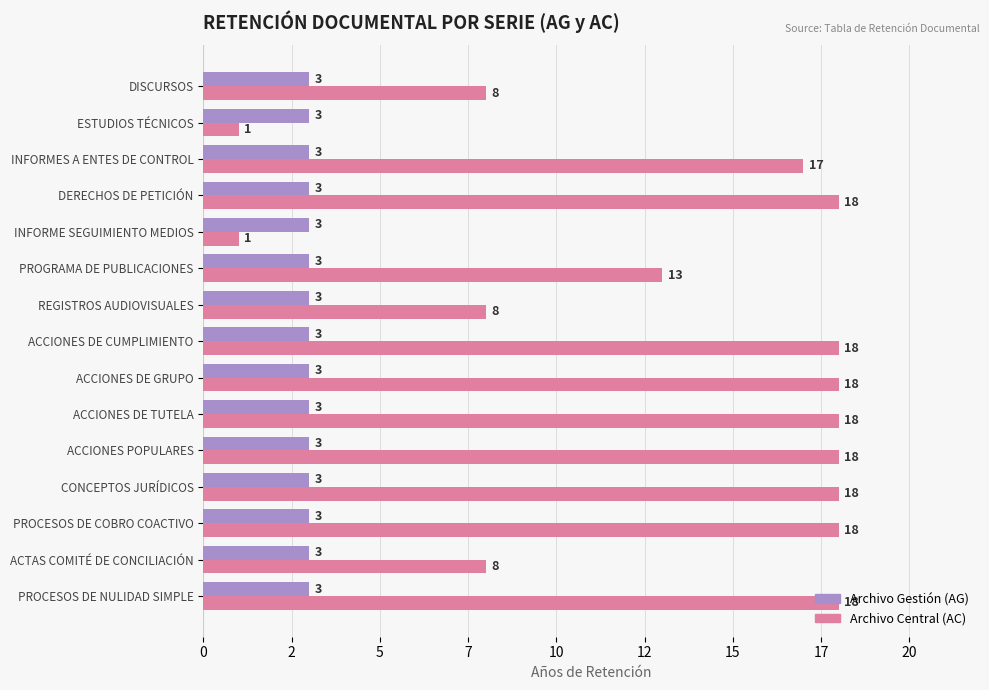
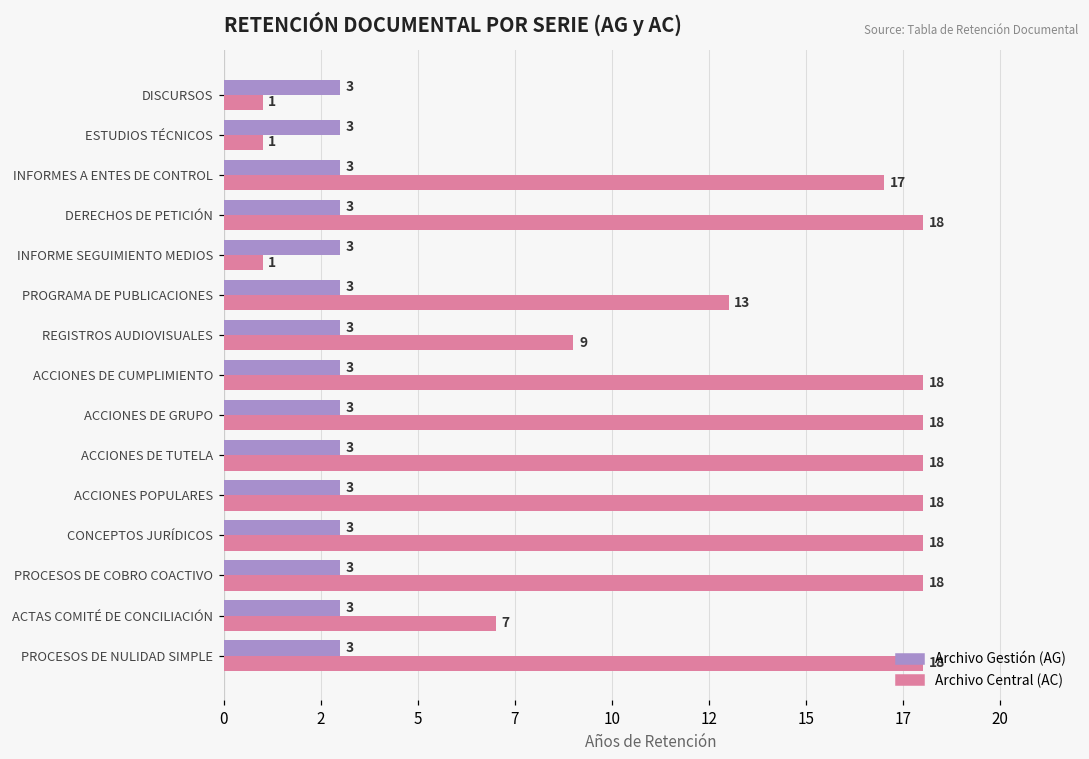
Archivo Central (AC), DISCURSOS: 8 -> 1
Archivo Central (AC), REGISTROS AUDIOVISUALES: 8 -> 9
Archivo Central (AC), ACTAS COMITÉ DE CONCILIACIÓN: 8 -> 7
